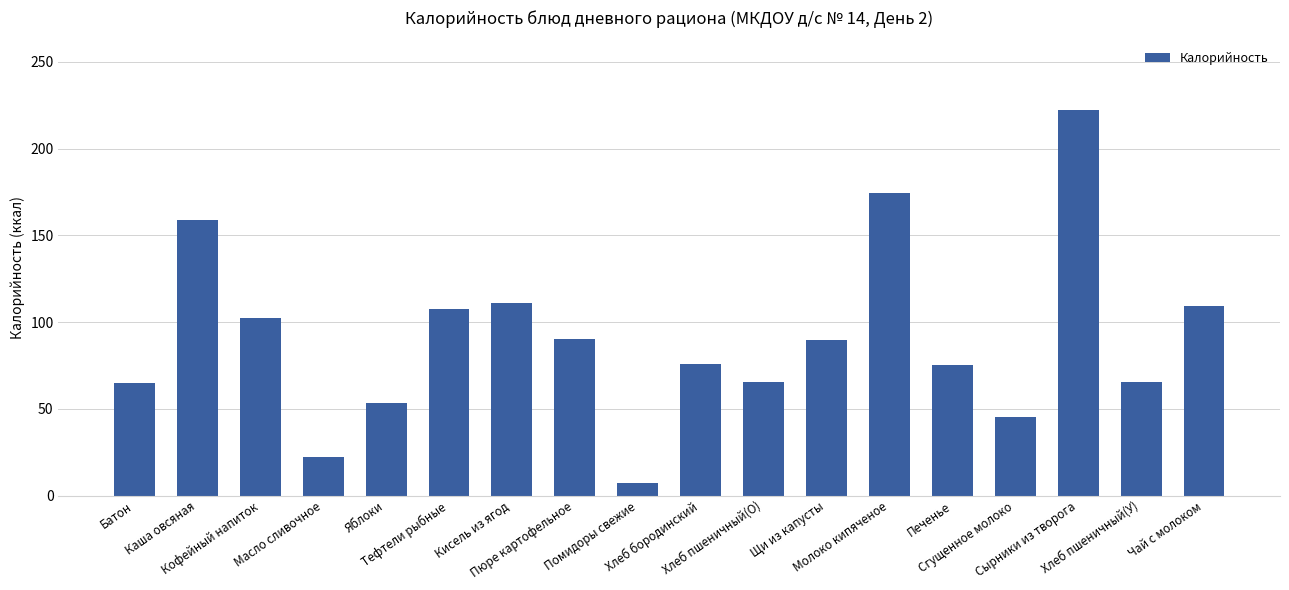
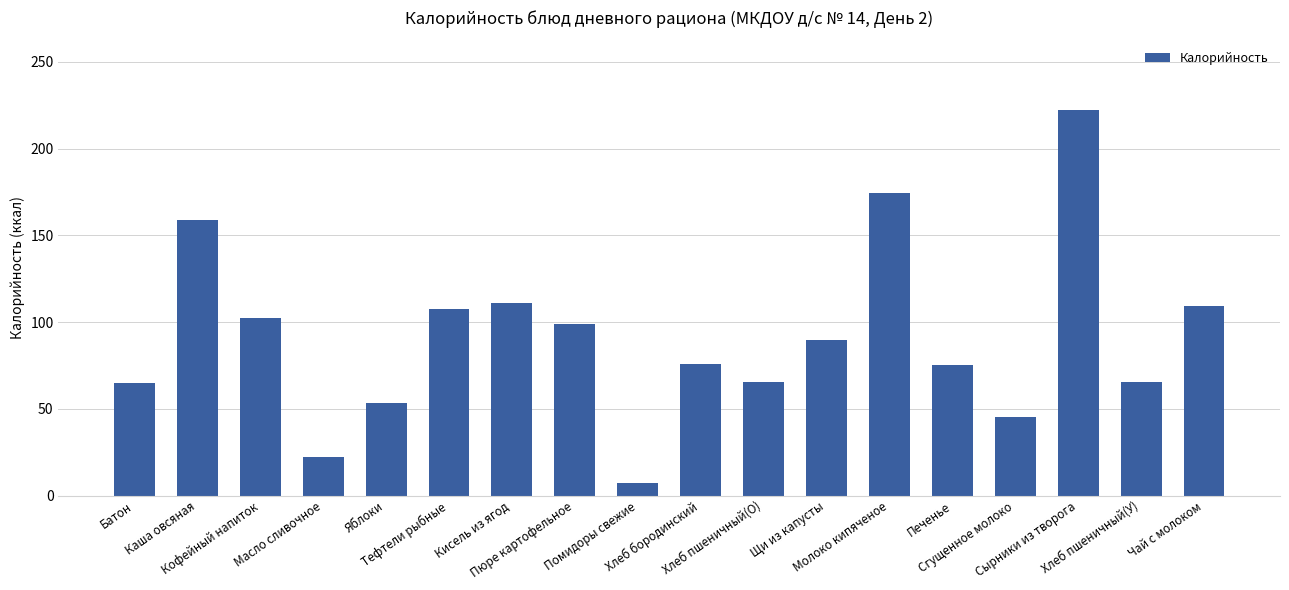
Пюре картофельное: 90 -> 99
